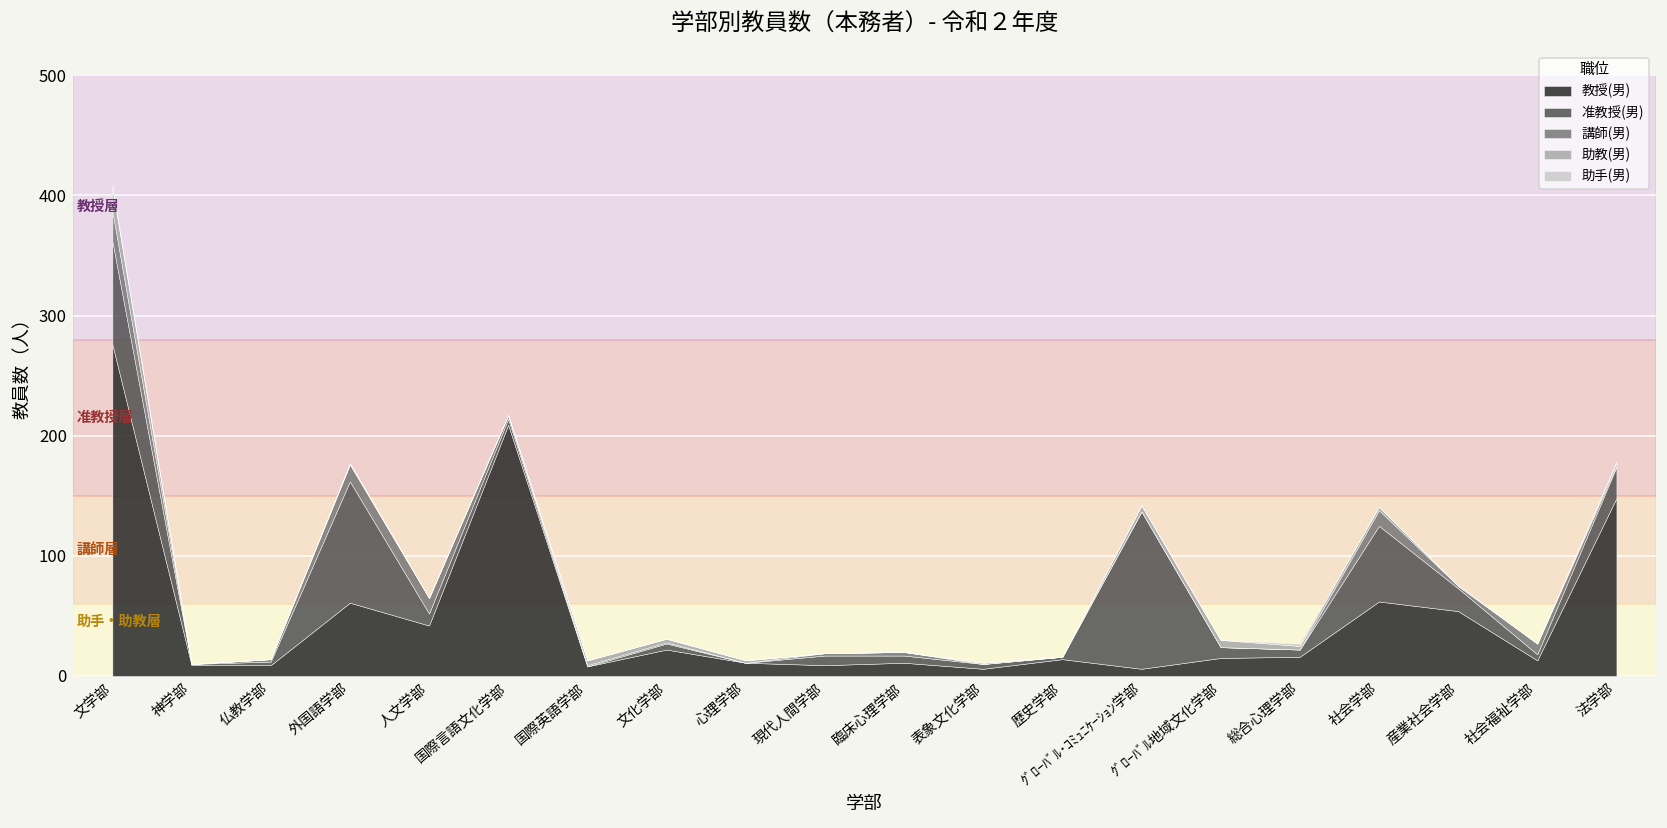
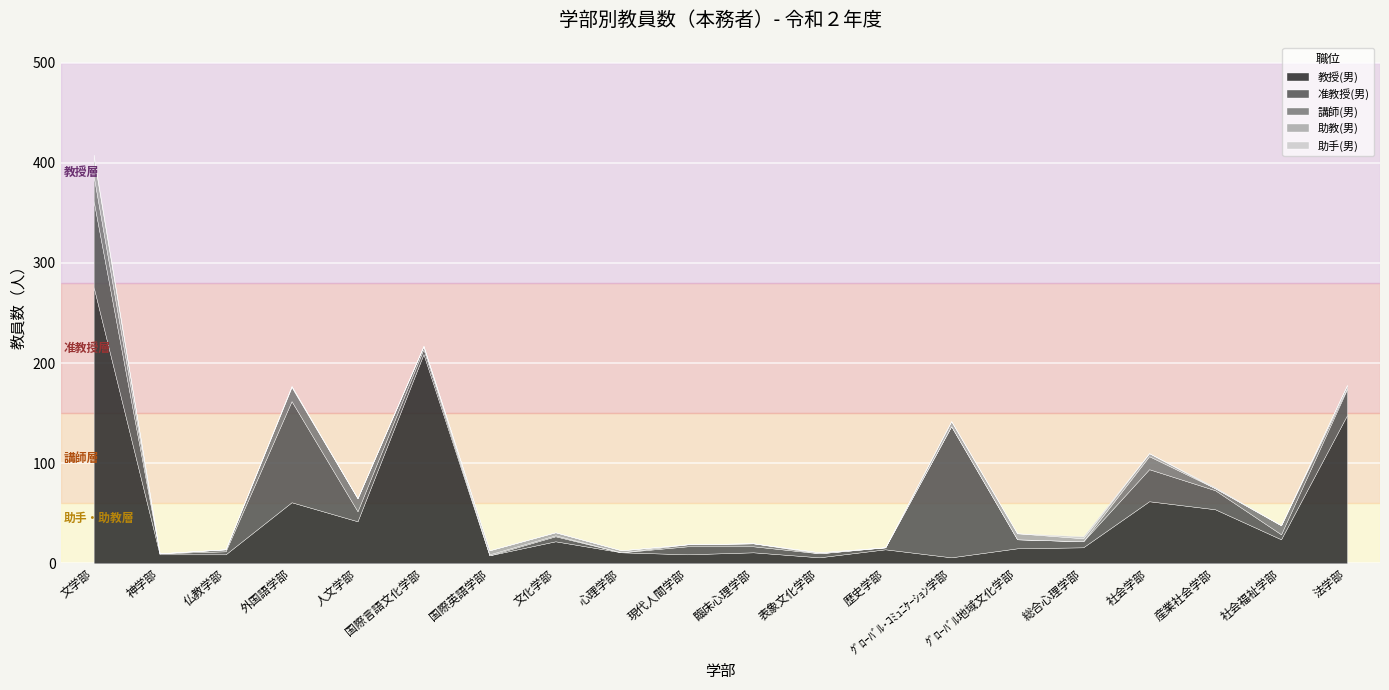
准教授(男), 社会学部: 63 -> 32
教授(男), 社会福祉学部: 13 -> 24
